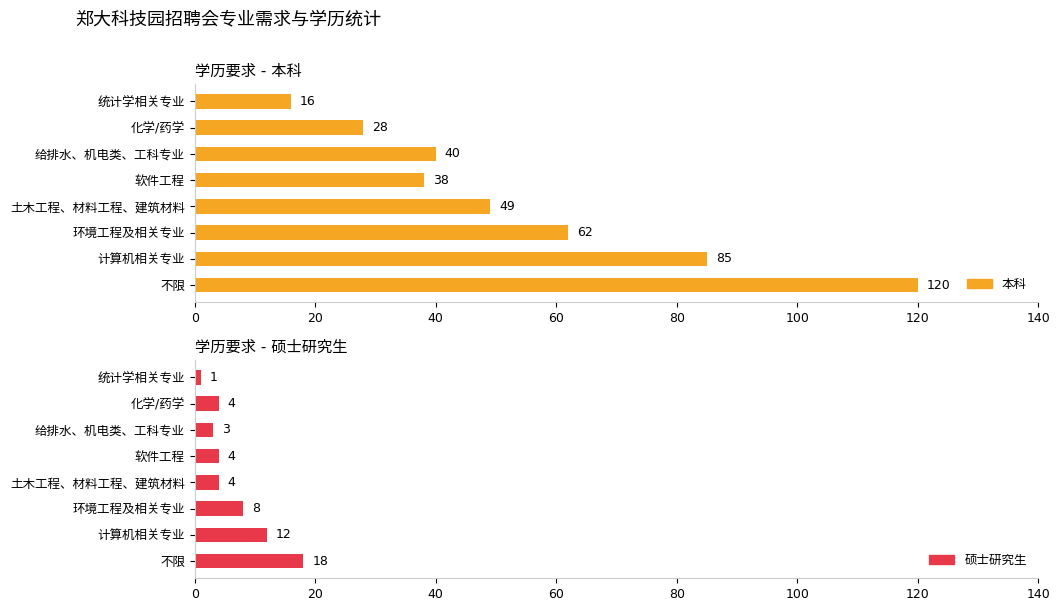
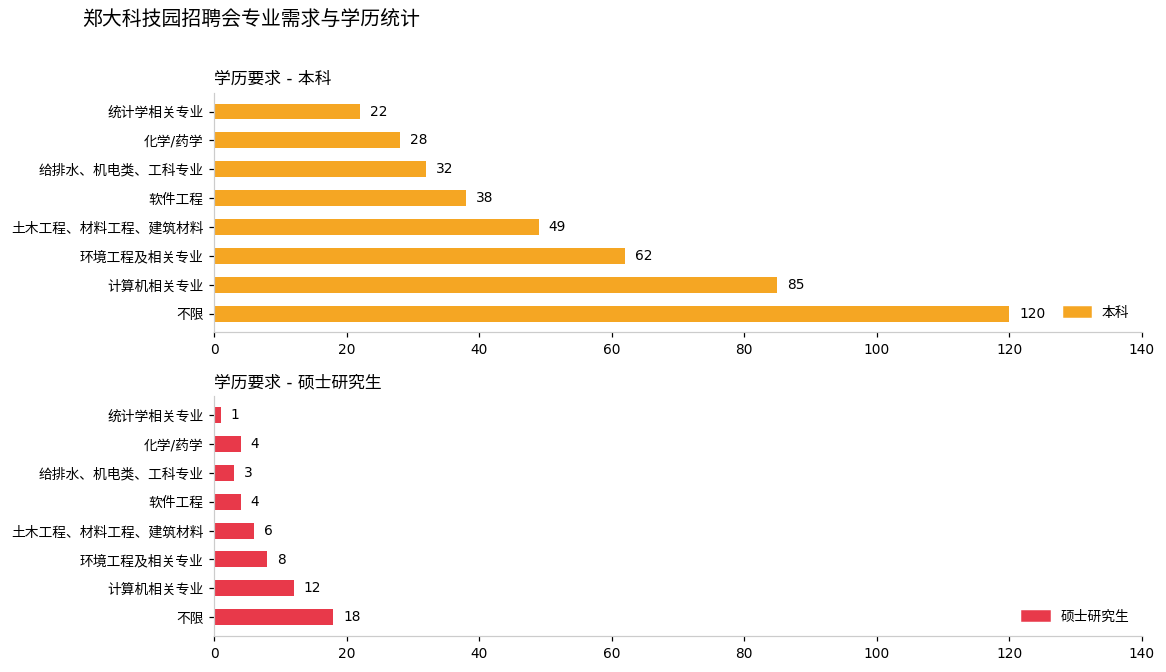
学历要求 - 本科, 统计学相关专业: 16 -> 22
学历要求 - 本科, 给排水、机电类、工科专业: 40 -> 32
学历要求 - 硕士研究生, 土木工程、材料工程、建筑材料: 4 -> 6
